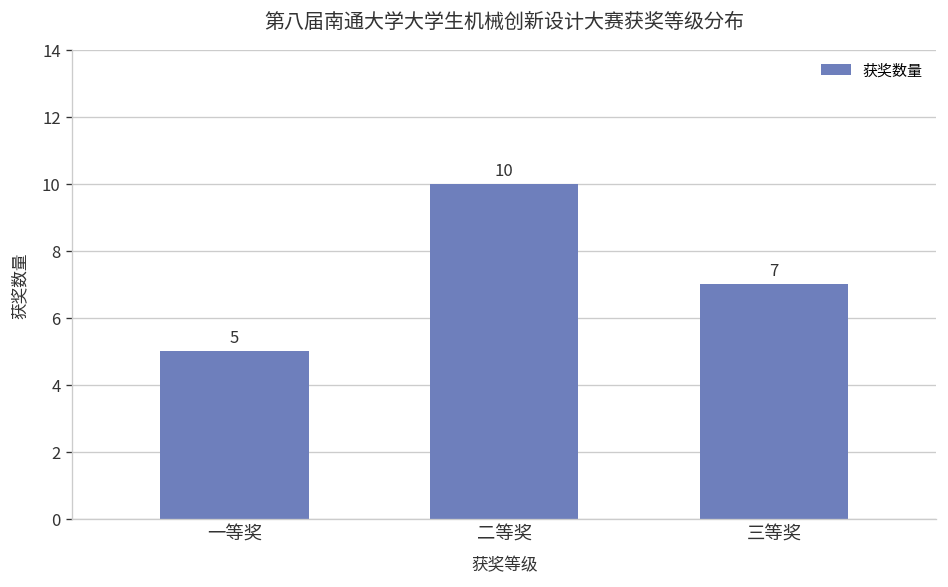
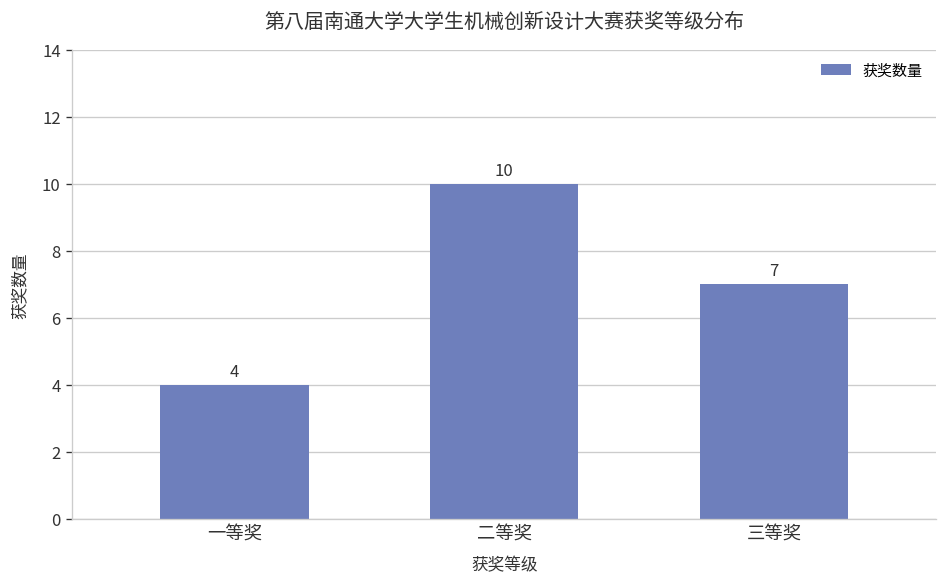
一等奖: 5 -> 4
